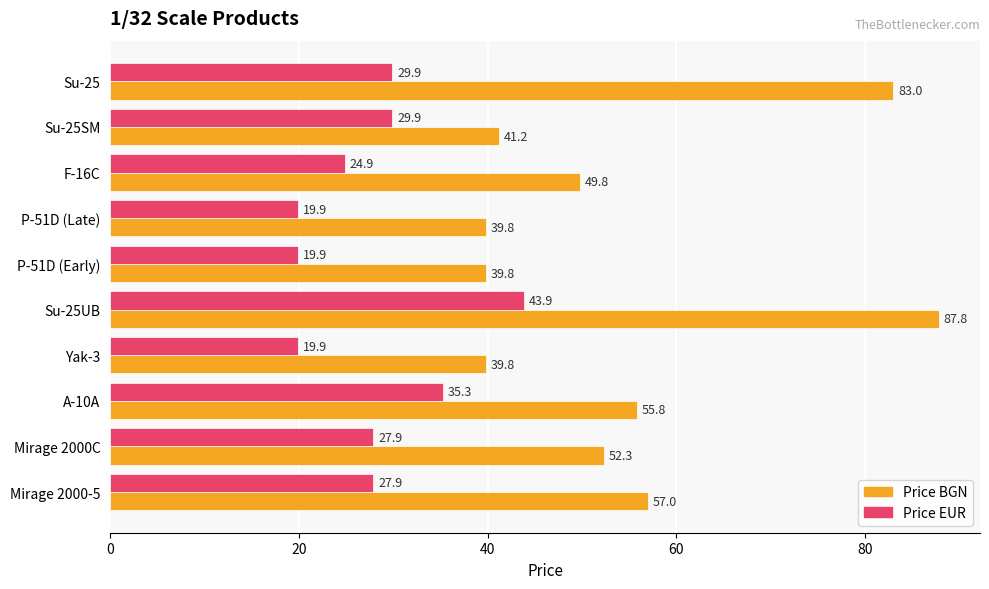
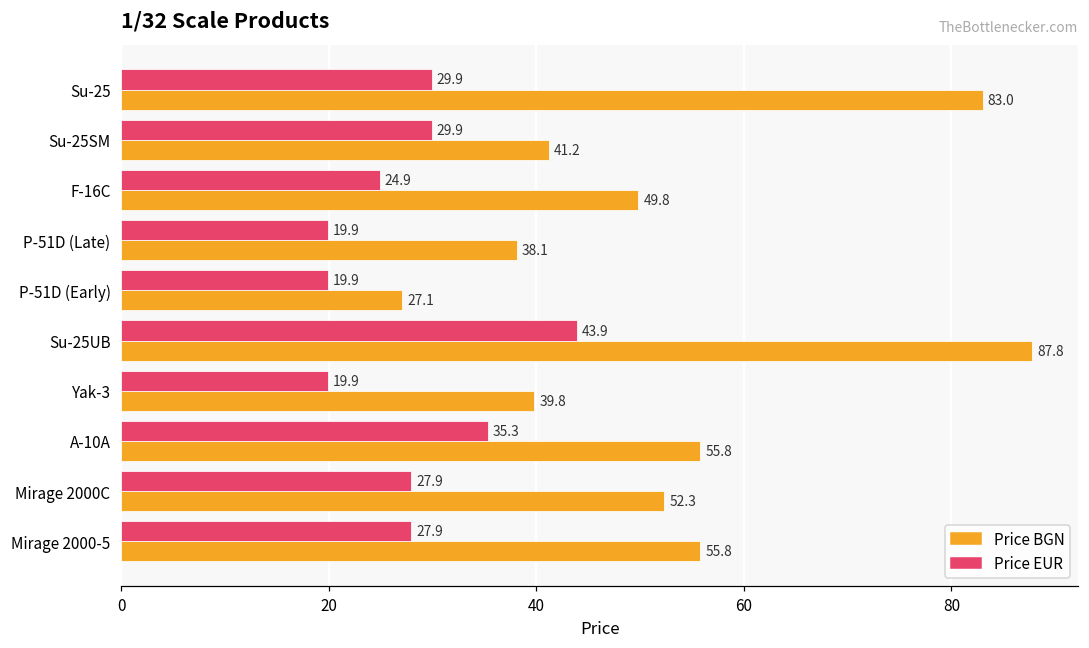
Price BGN, P-51D (Late): 39.8 -> 38.1
Price BGN, P-51D (Early): 39.8 -> 27.1
Price BGN, Mirage 2000-5: 57.0 -> 55.8
